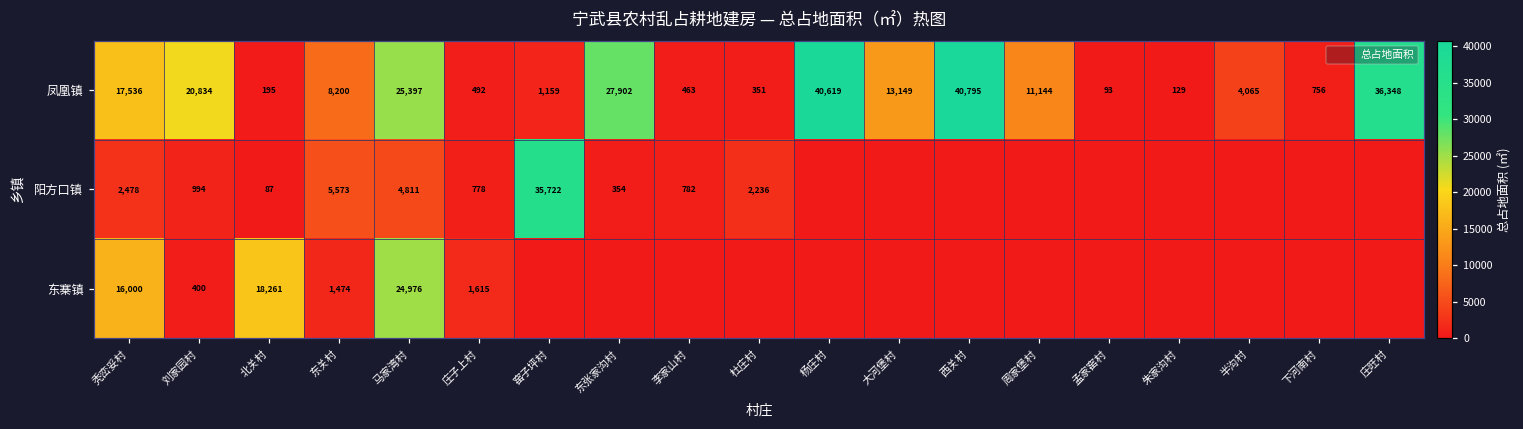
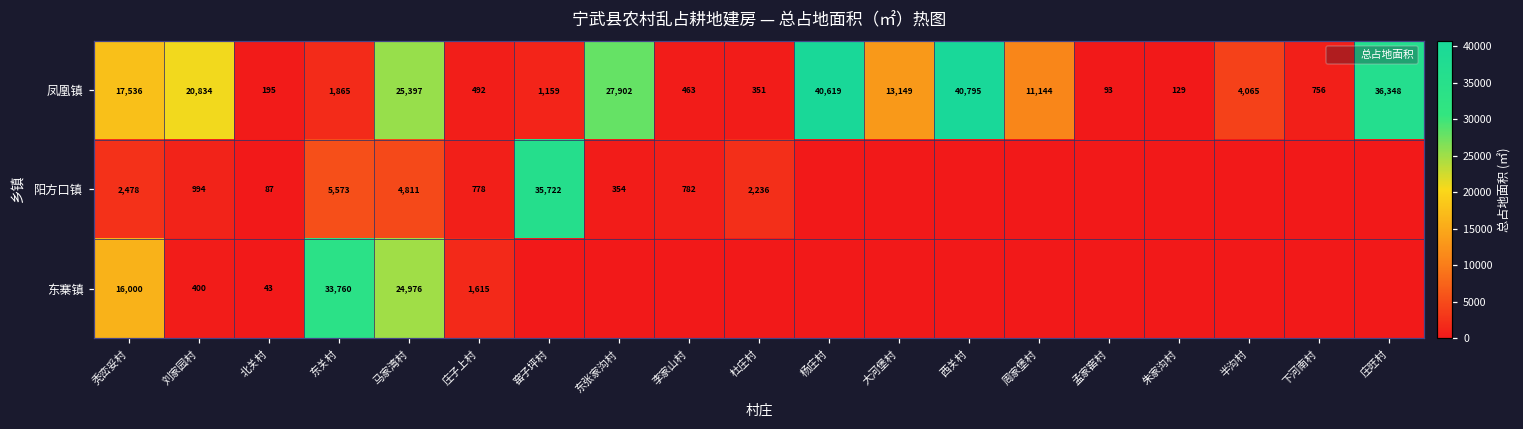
凤凰镇, 东关村: 8,200 -> 1,865
东寨镇, 北关村: 18,261 -> 43
东寨镇, 东关村: 1,474 -> 33,760
